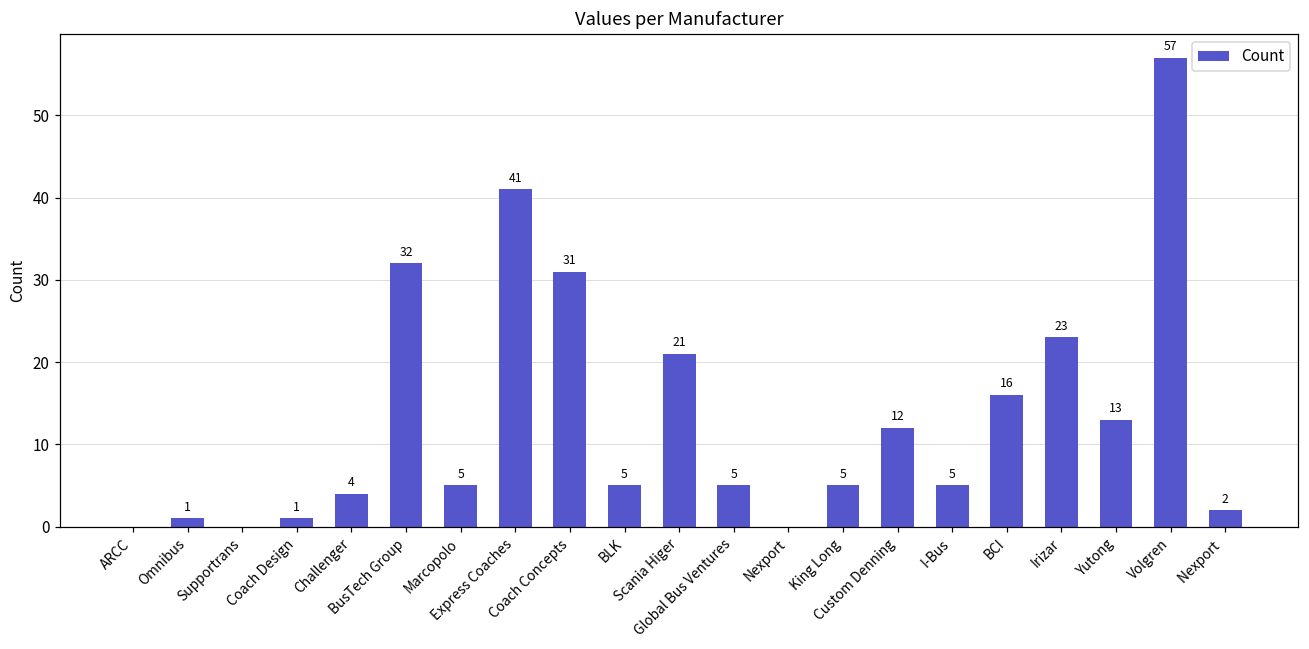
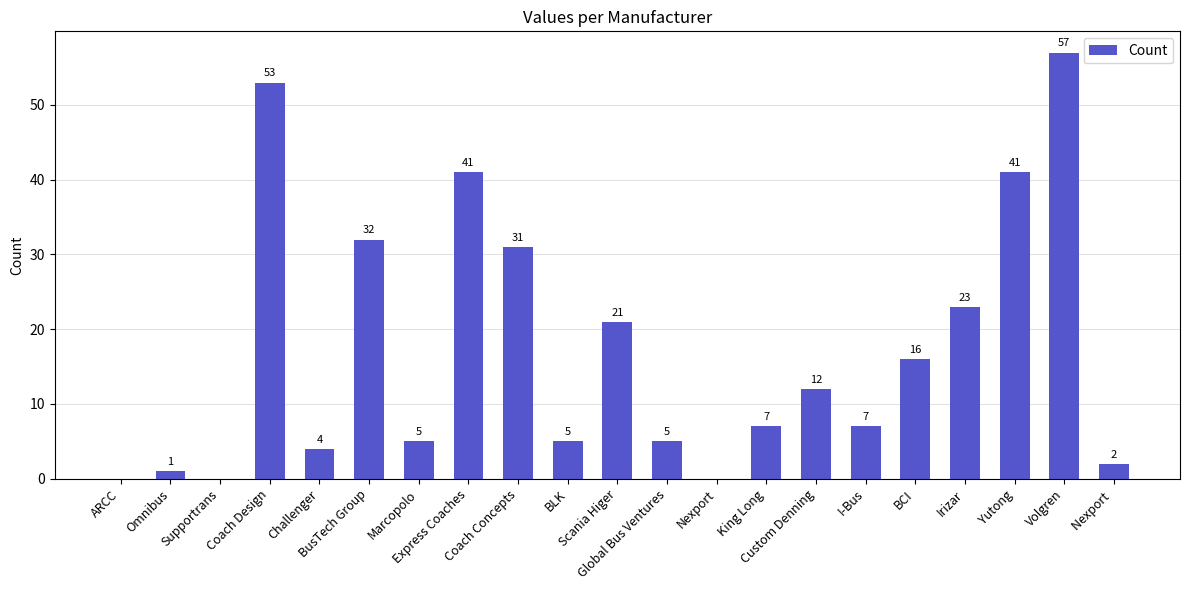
Coach Design: 1 -> 53
King Long: 5 -> 7
I-Bus: 5 -> 7
Yutong: 13 -> 41
